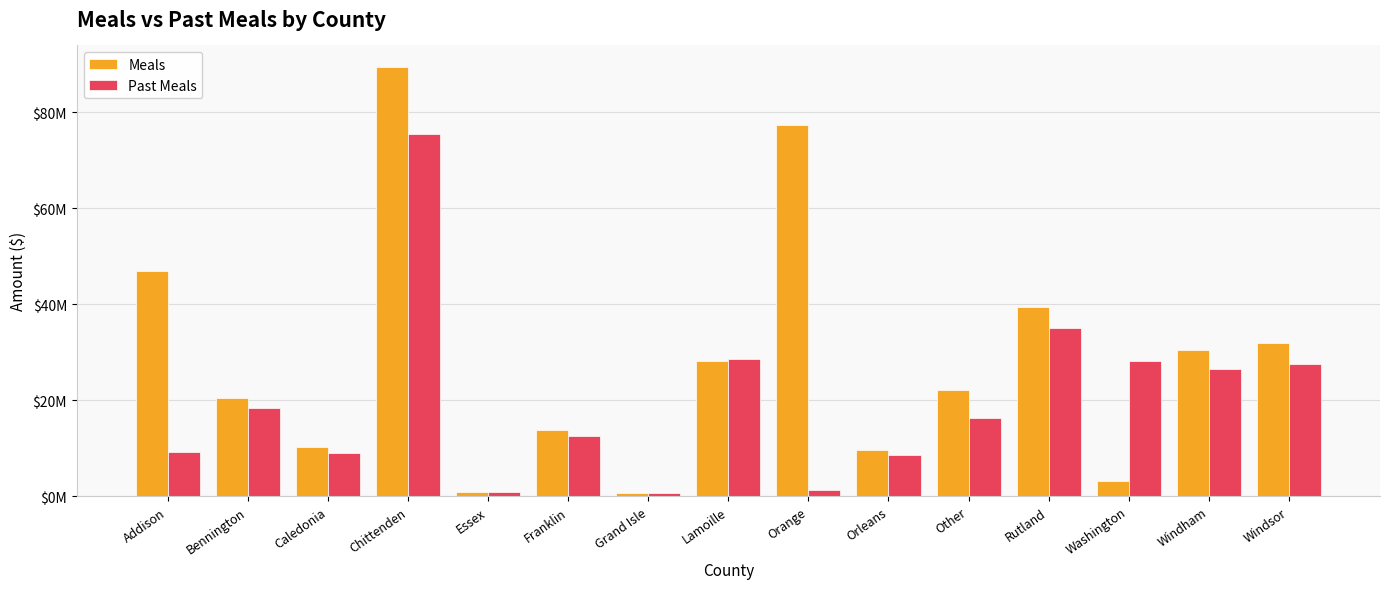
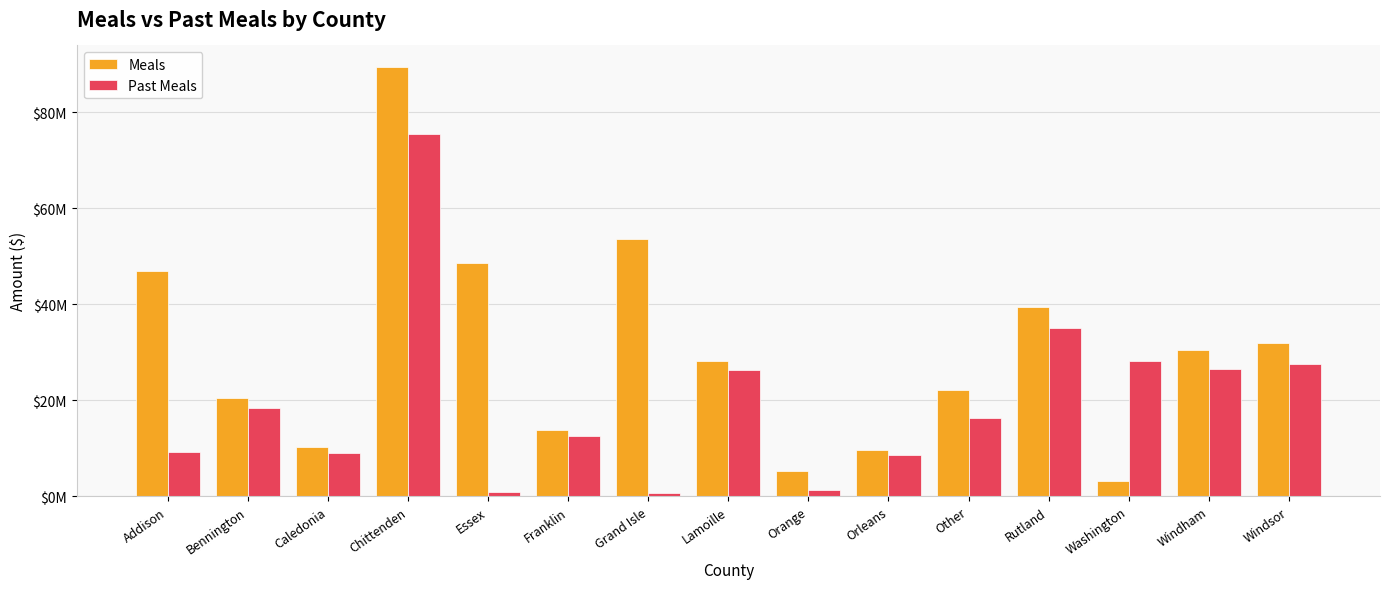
Meals, Essex: $1000000 -> $49000000
Meals, Grand Isle: $1000000 -> $54000000
Past Meals, Lamoille: $29000000 -> $26000000
Meals, Orange: $77000000 -> $5000000
